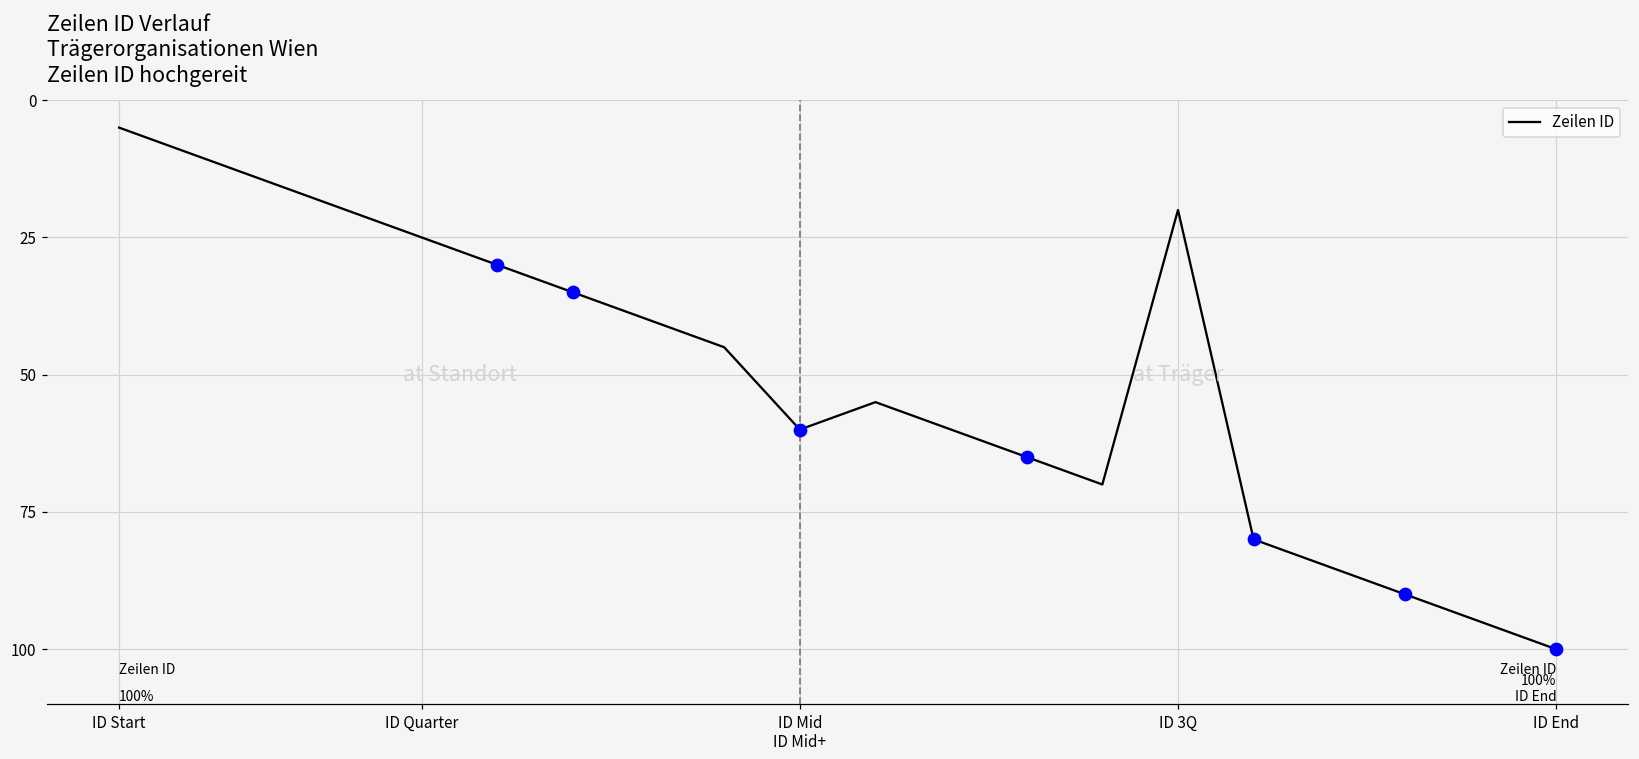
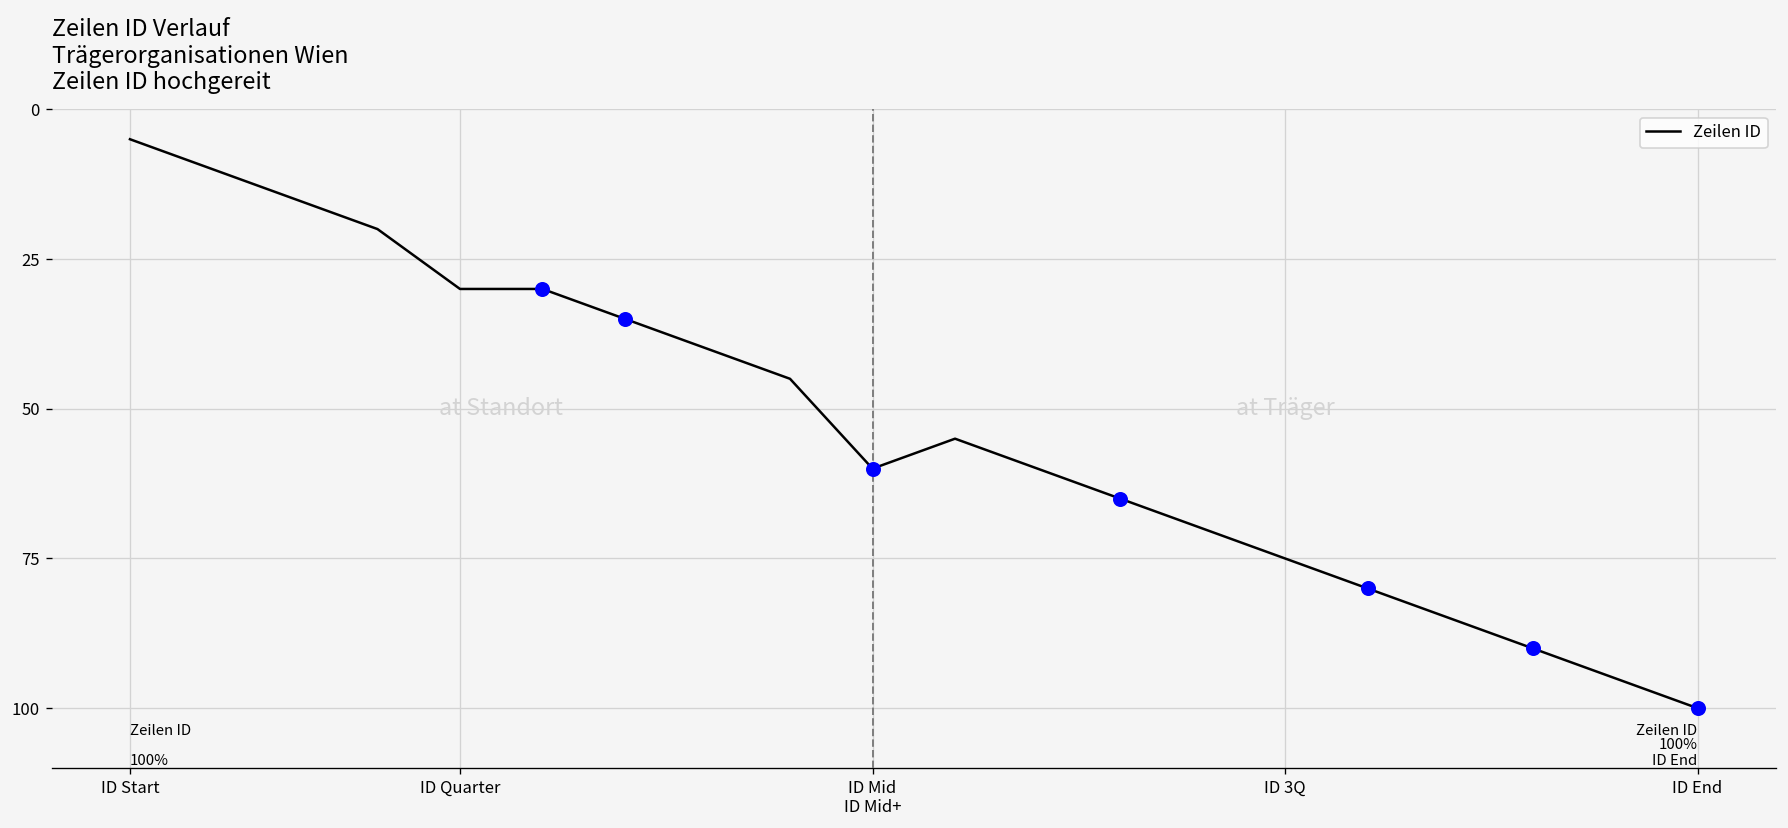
Zeilen ID, ID Quarter: 25 -> 30
Zeilen ID, ID 3Q: 20 -> 75
